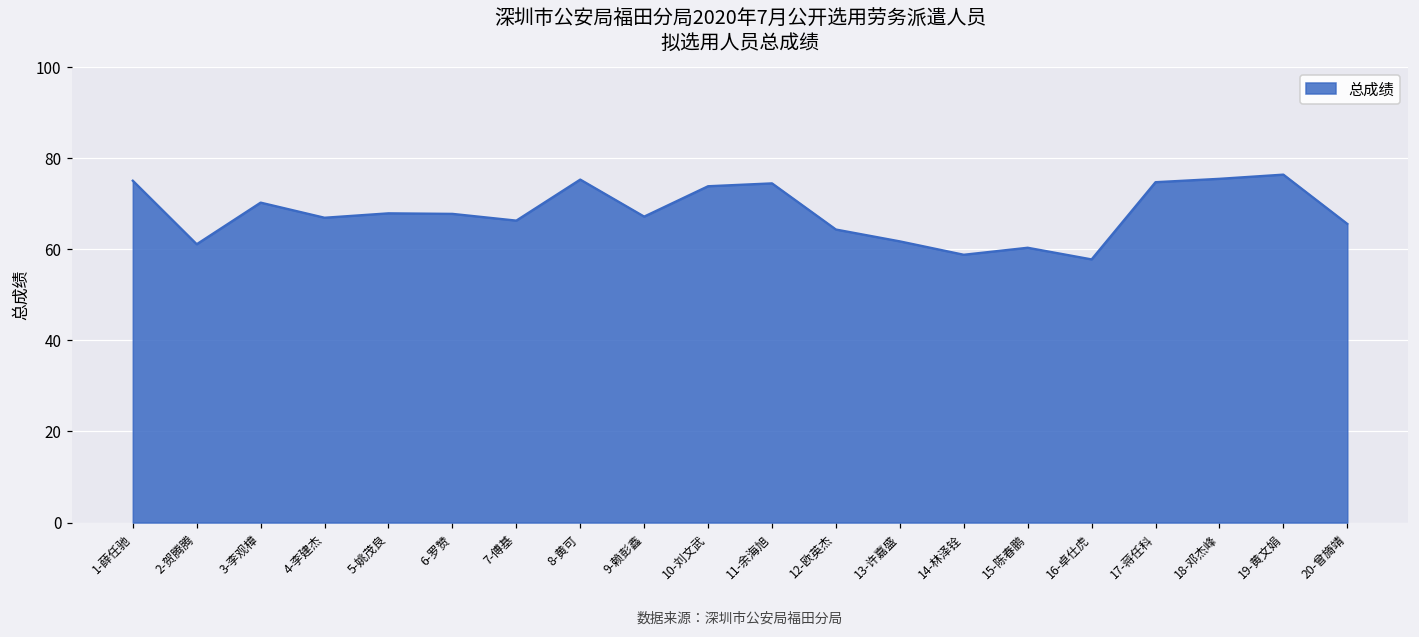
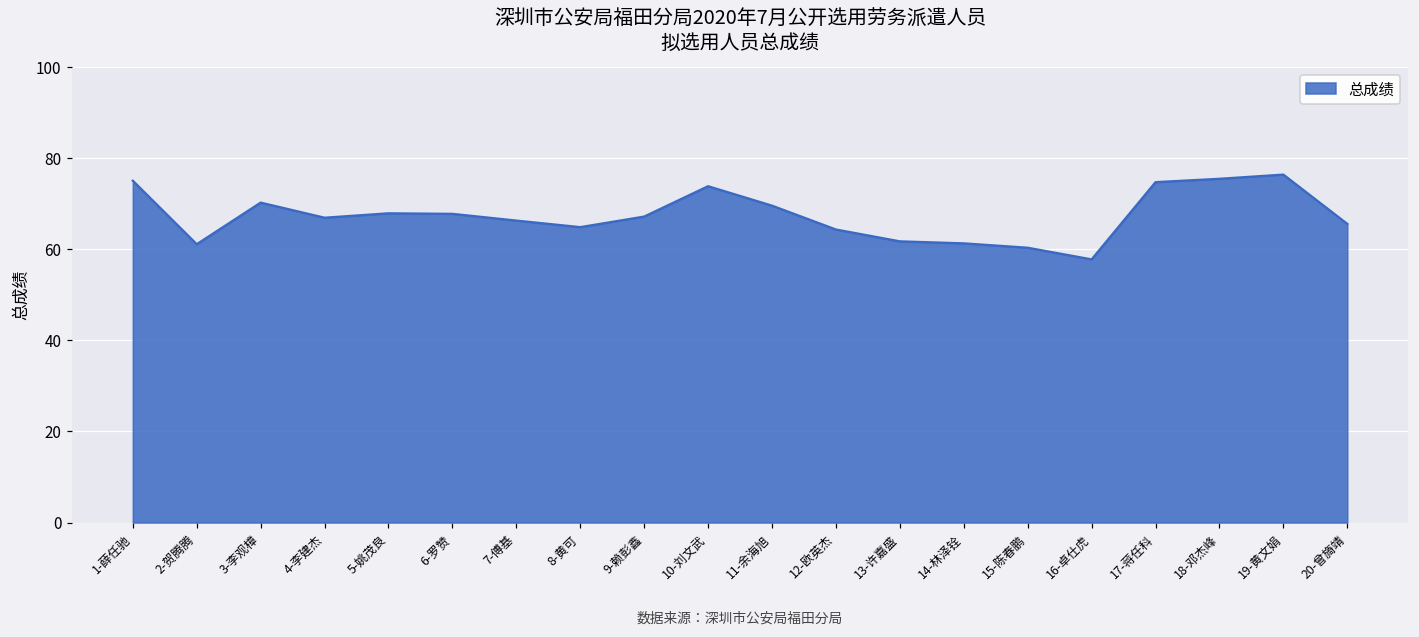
8-黄可: 75 -> 65
11-余海旭: 75 -> 70
14-林泽铨: 59 -> 61
